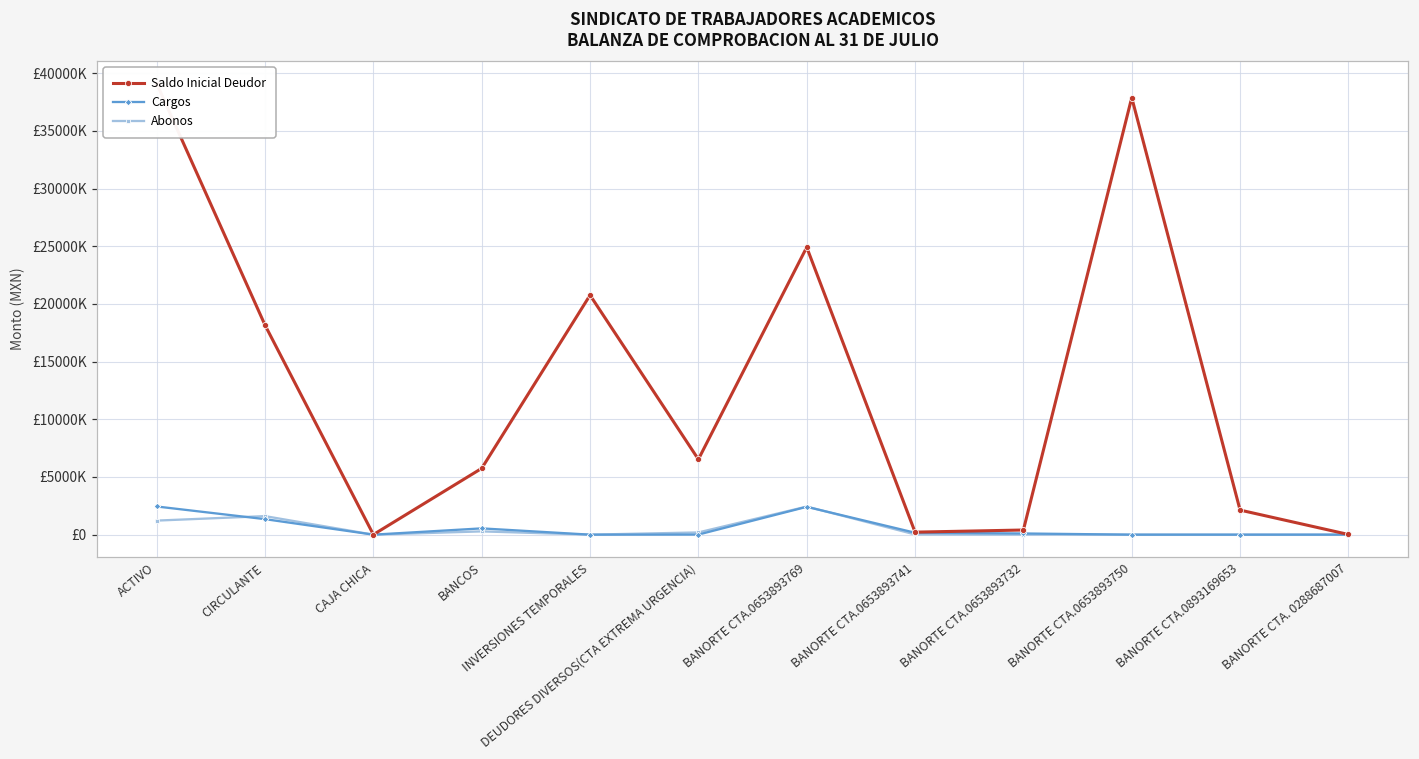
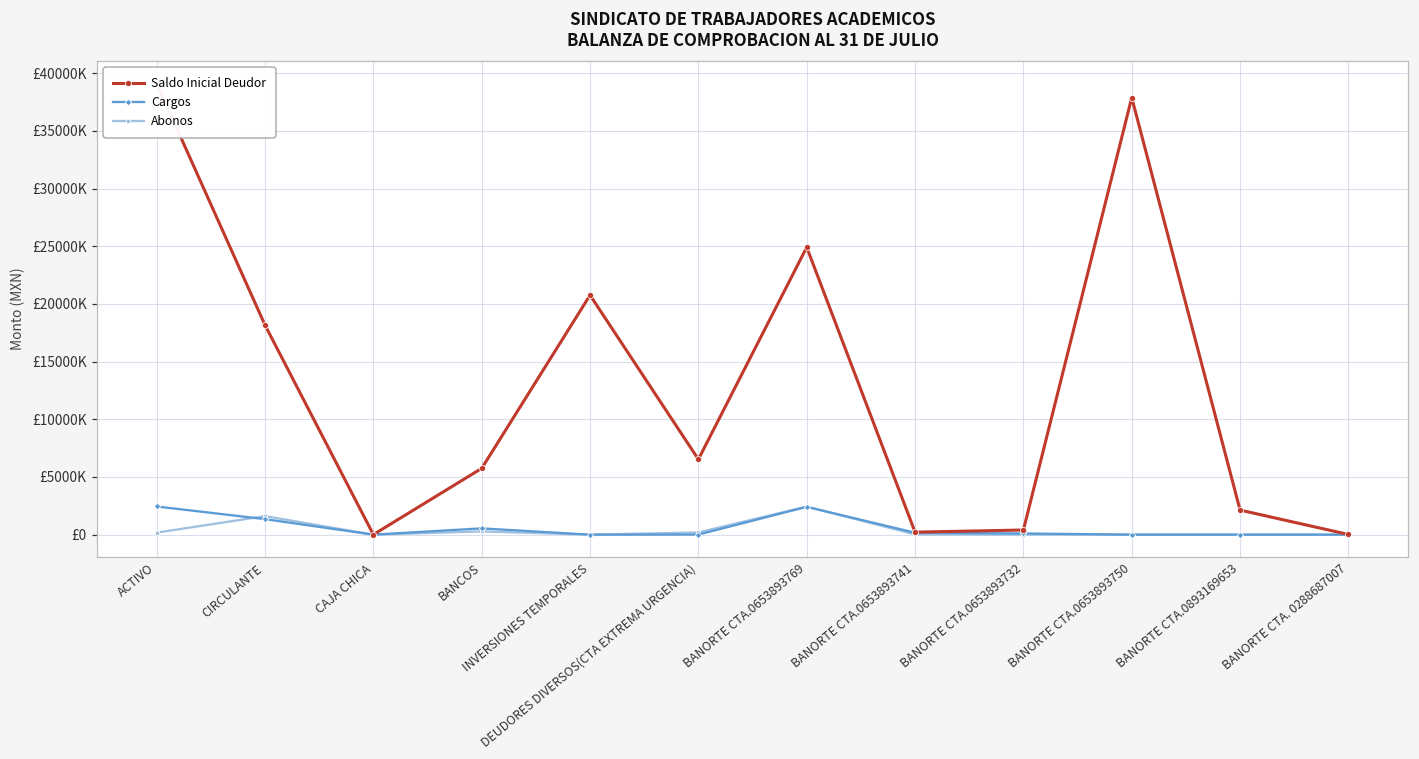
Abonos, ACTIVO: £1200000 -> £200000
